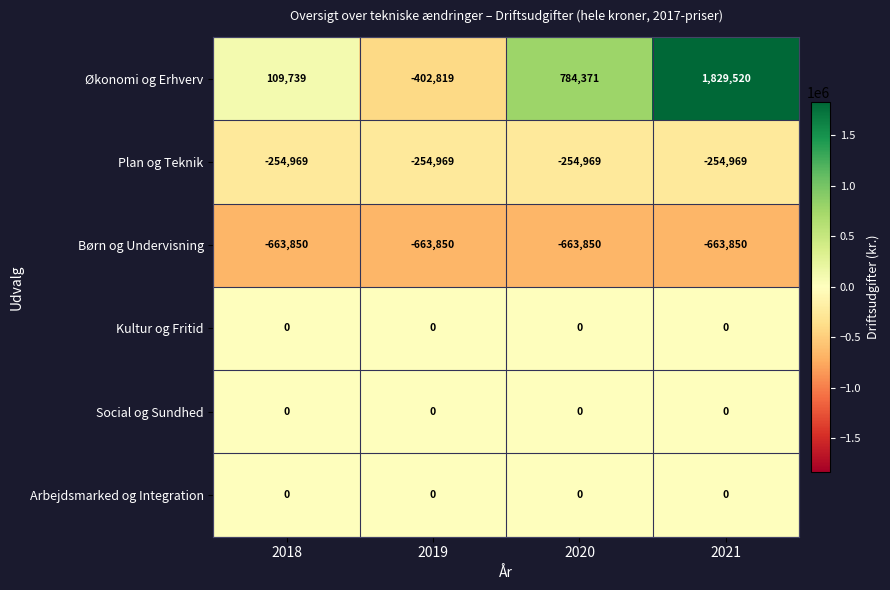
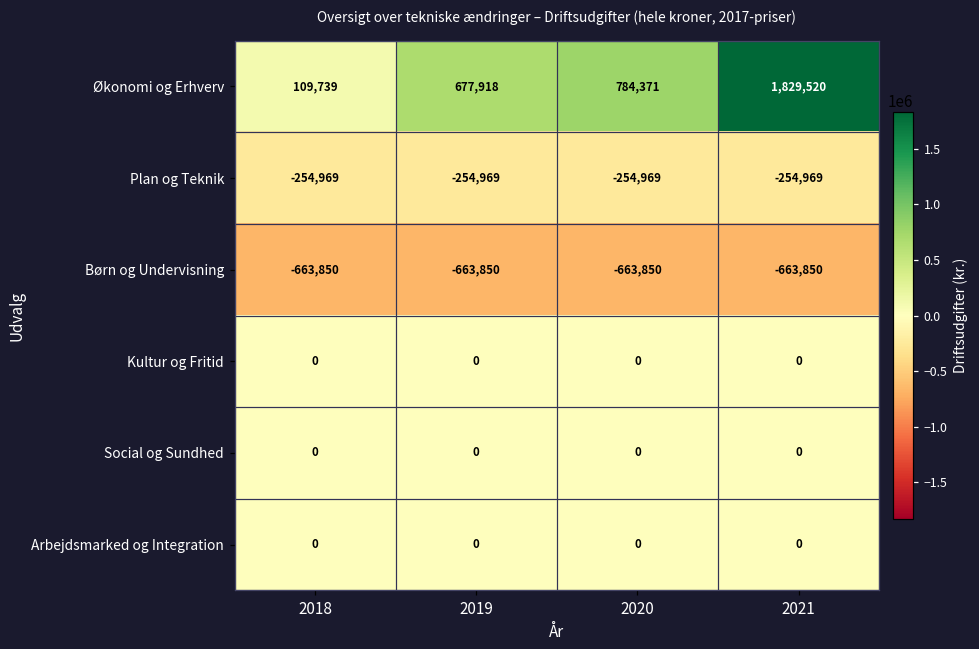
Økonomi og Erhverv, 2019: -402,819 -> 677,918
